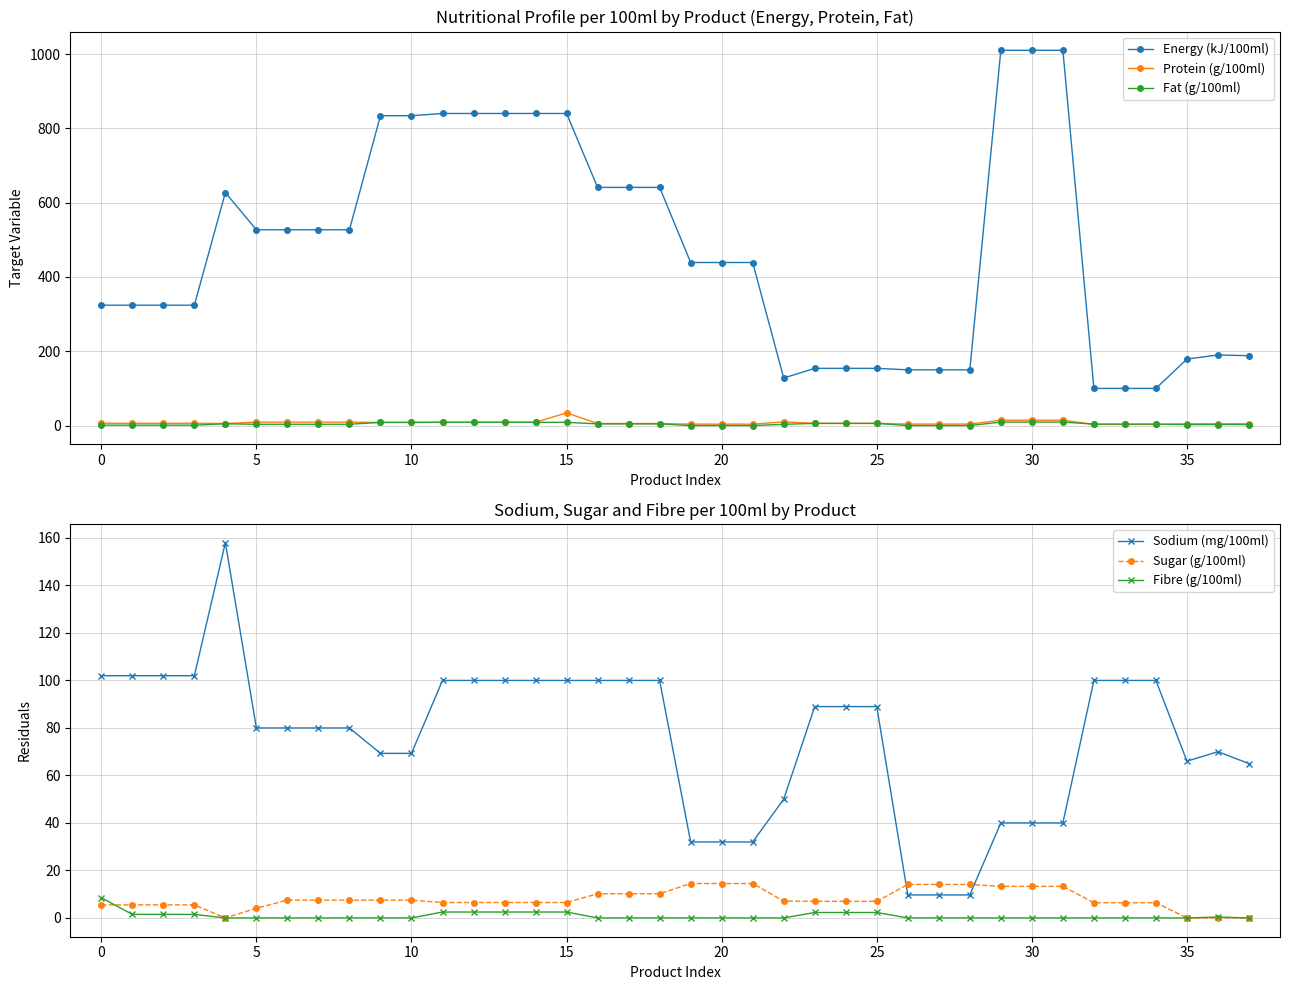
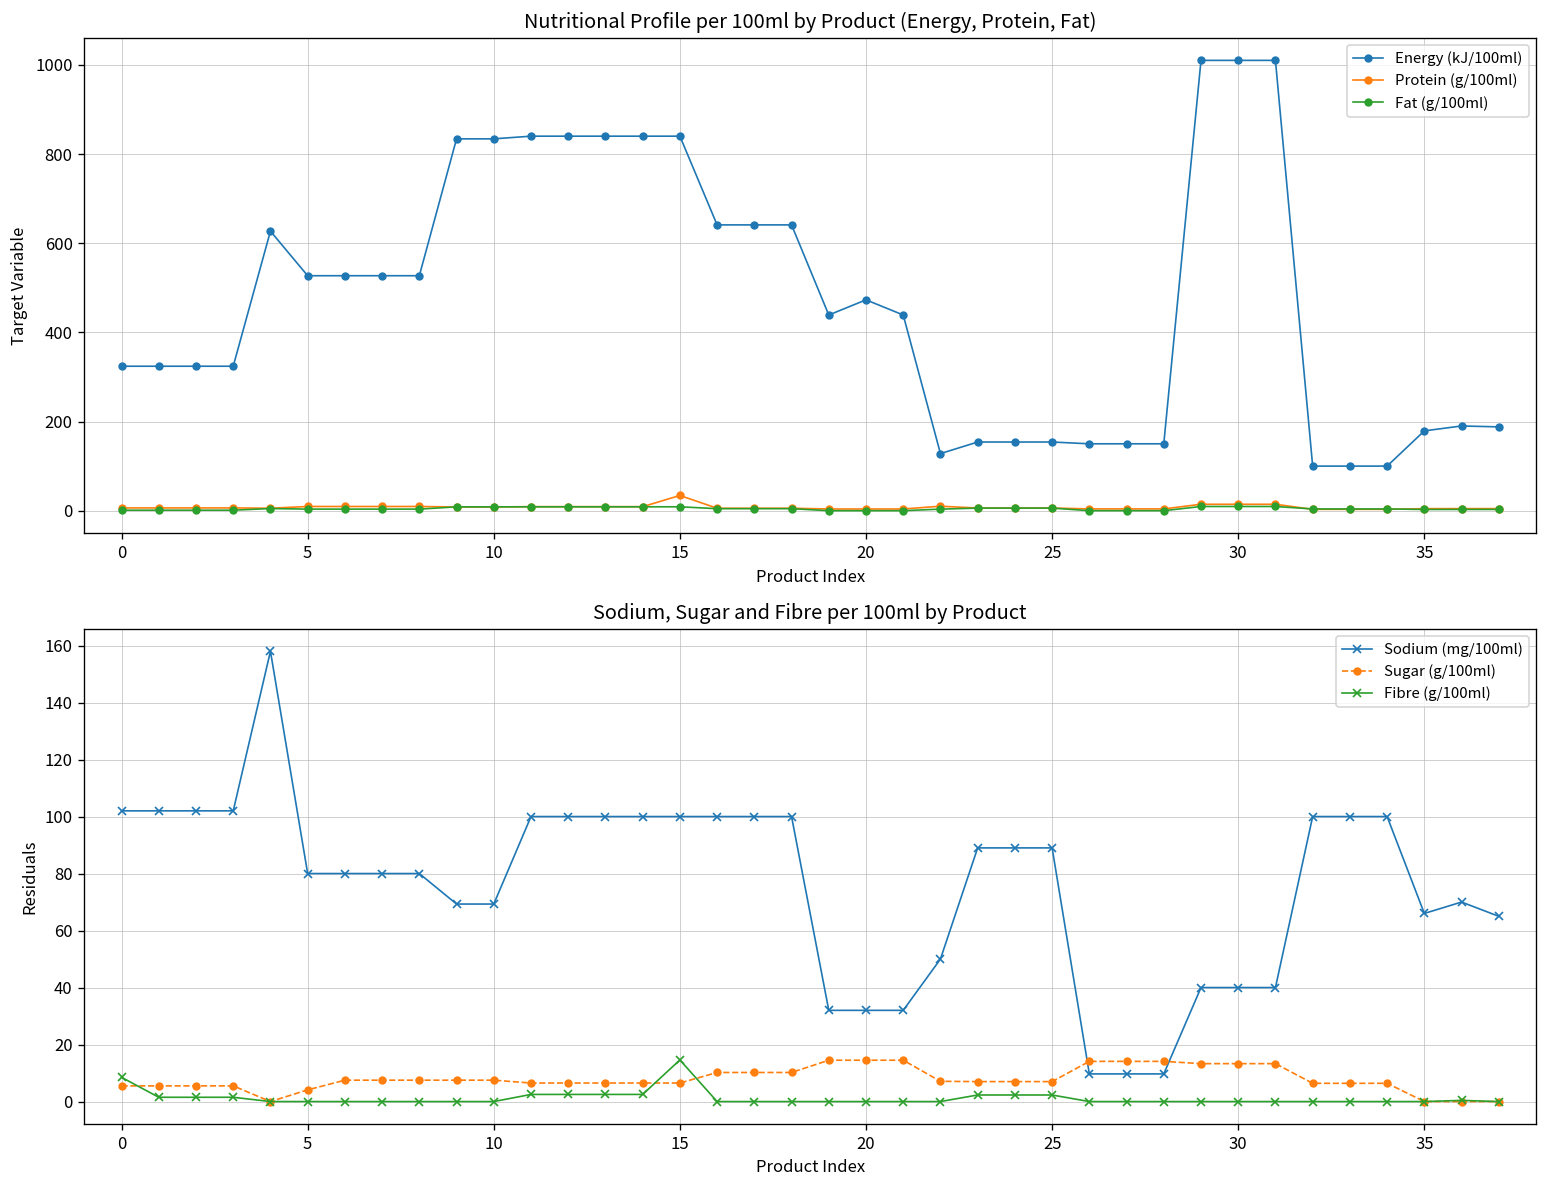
Nutritional Profile per 100ml by Product (Energy, Protein, Fat), Energy (kJ/100ml), 20: 440 -> 470
Sodium, Sugar and Fibre per 100ml by Product, Fibre (g/100ml), 15: 3 -> 15
